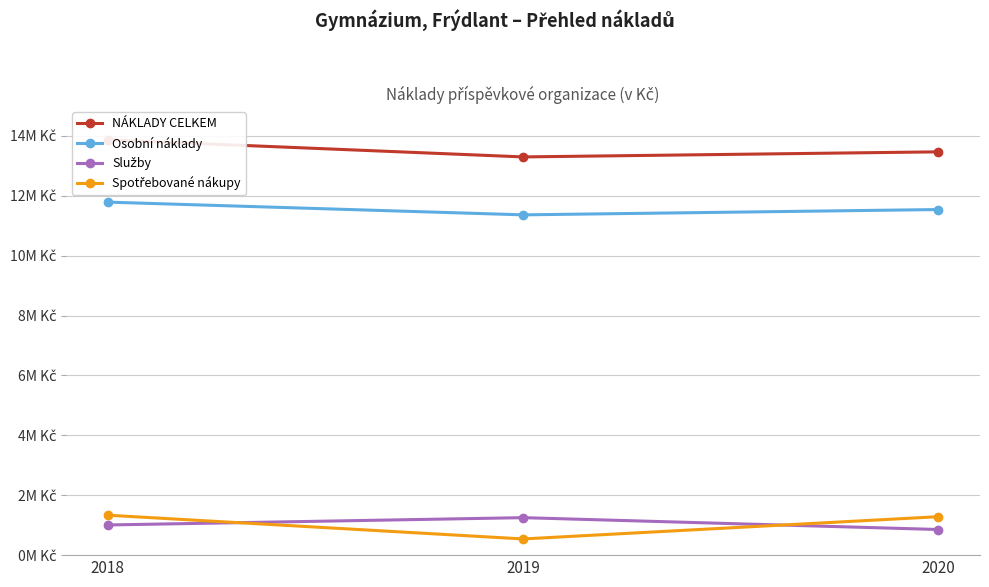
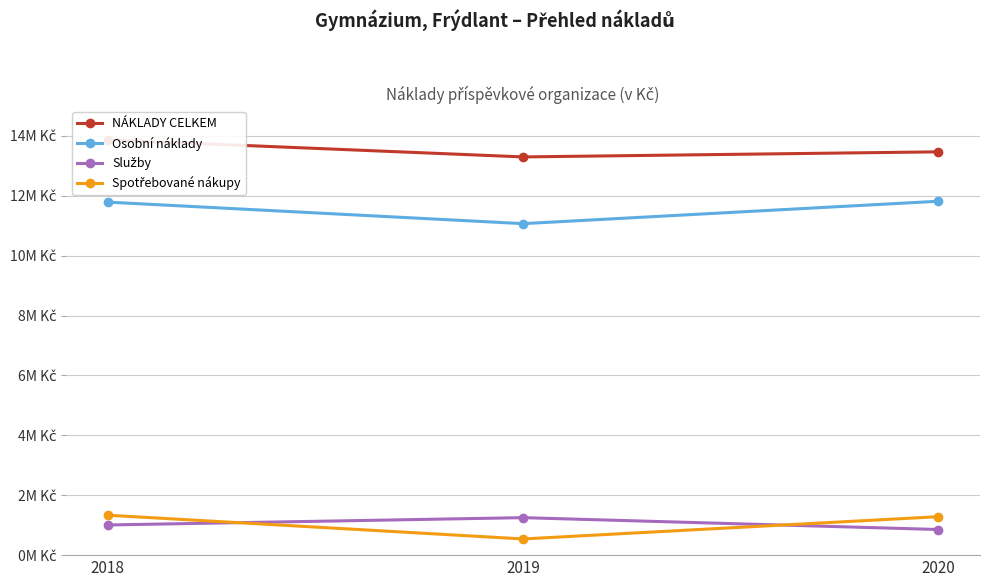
Osobní náklady, 2019: 11.4M Kč -> 11.1M Kč
Osobní náklady, 2020: 11.5M Kč -> 11.8M Kč
